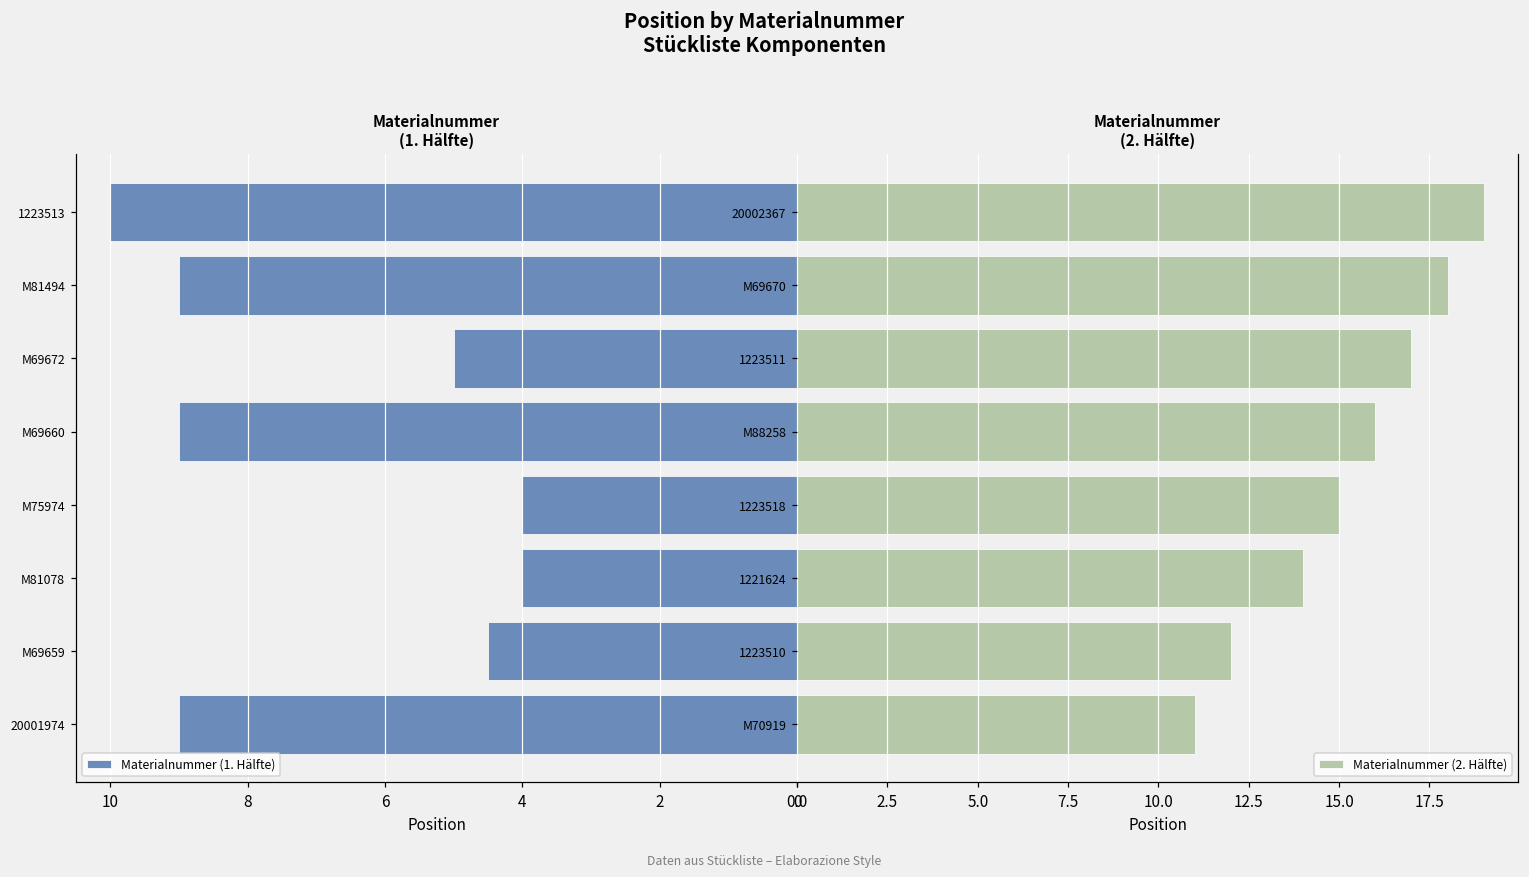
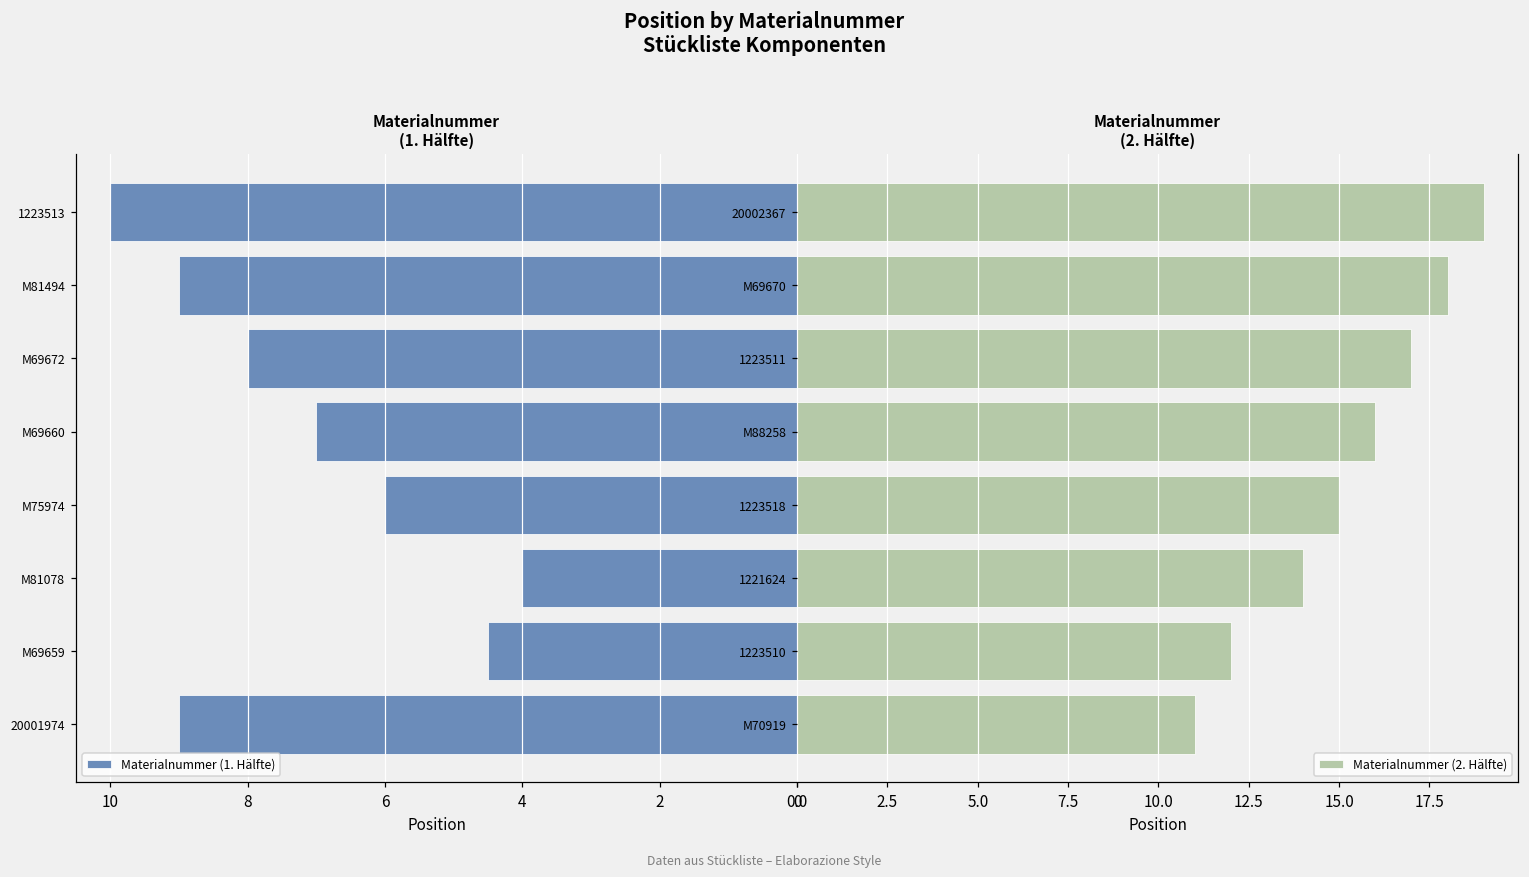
Materialnummer (1. Hälfte), M69672: 5 -> 8
Materialnummer (1. Hälfte), M69660: 9 -> 7
Materialnummer (1. Hälfte), M75974: 4 -> 6
